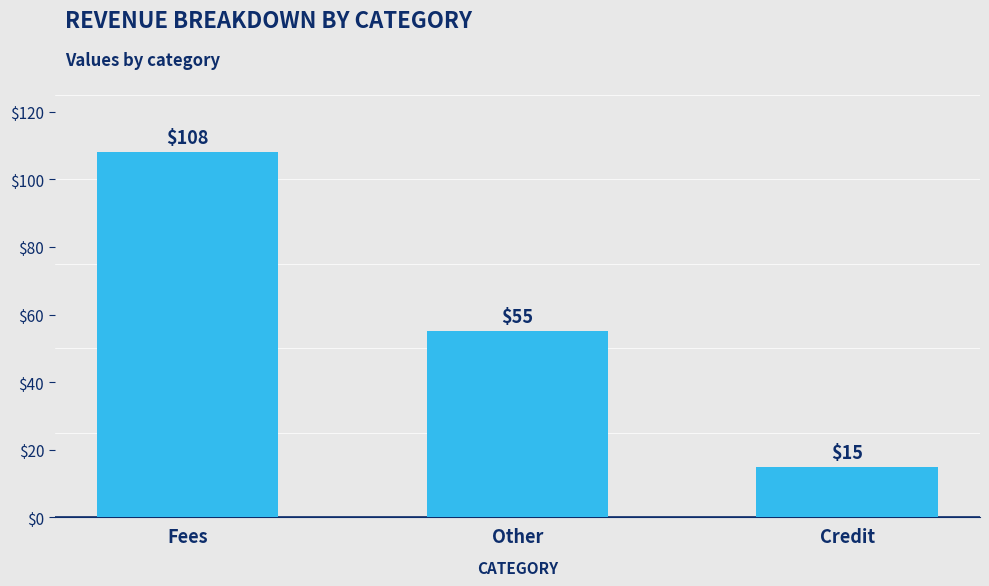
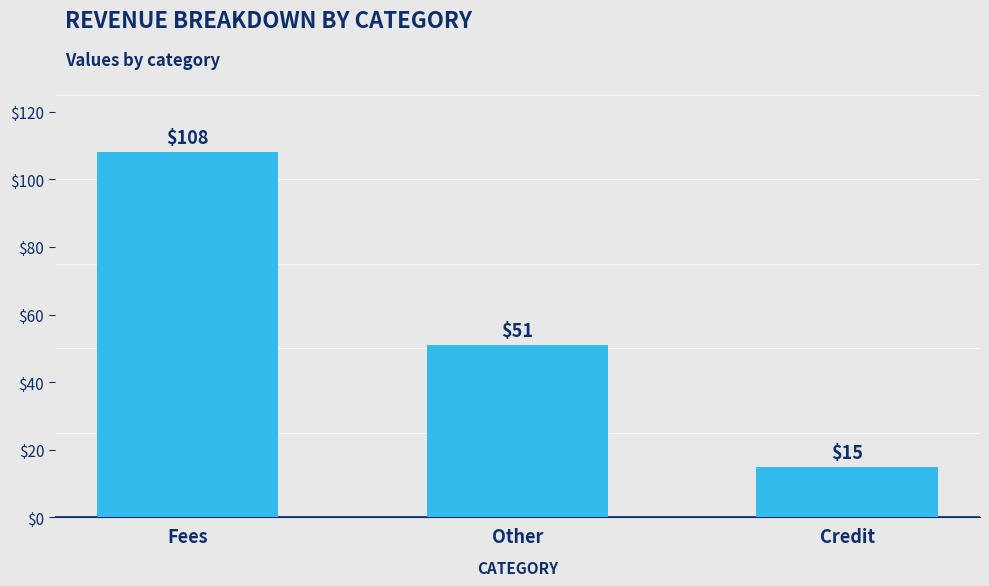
Other: $55 -> $51
